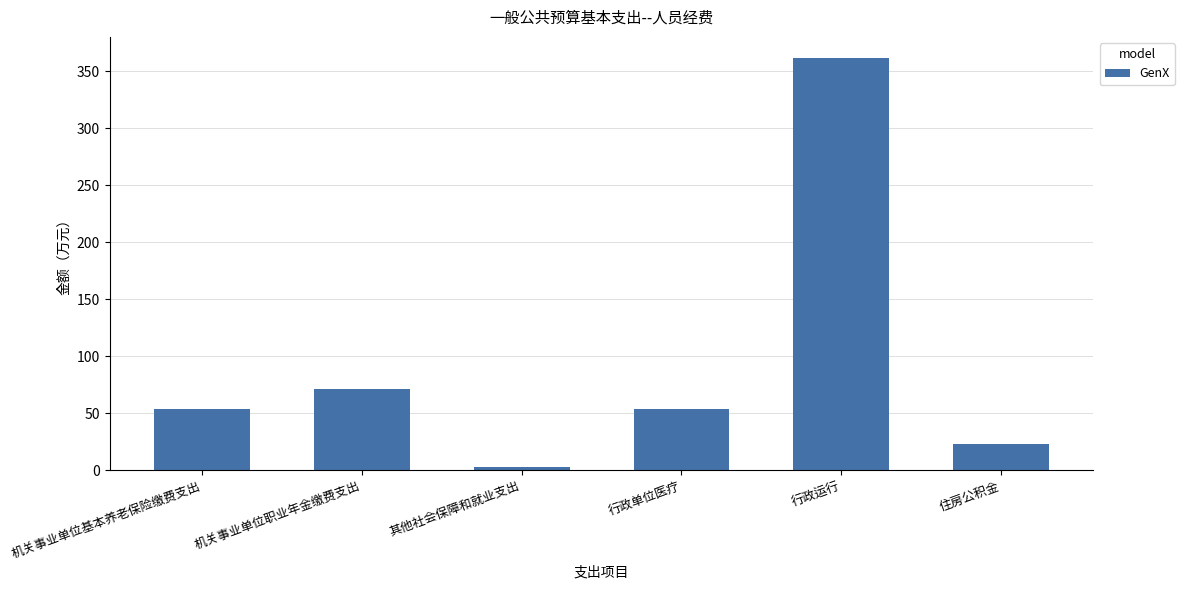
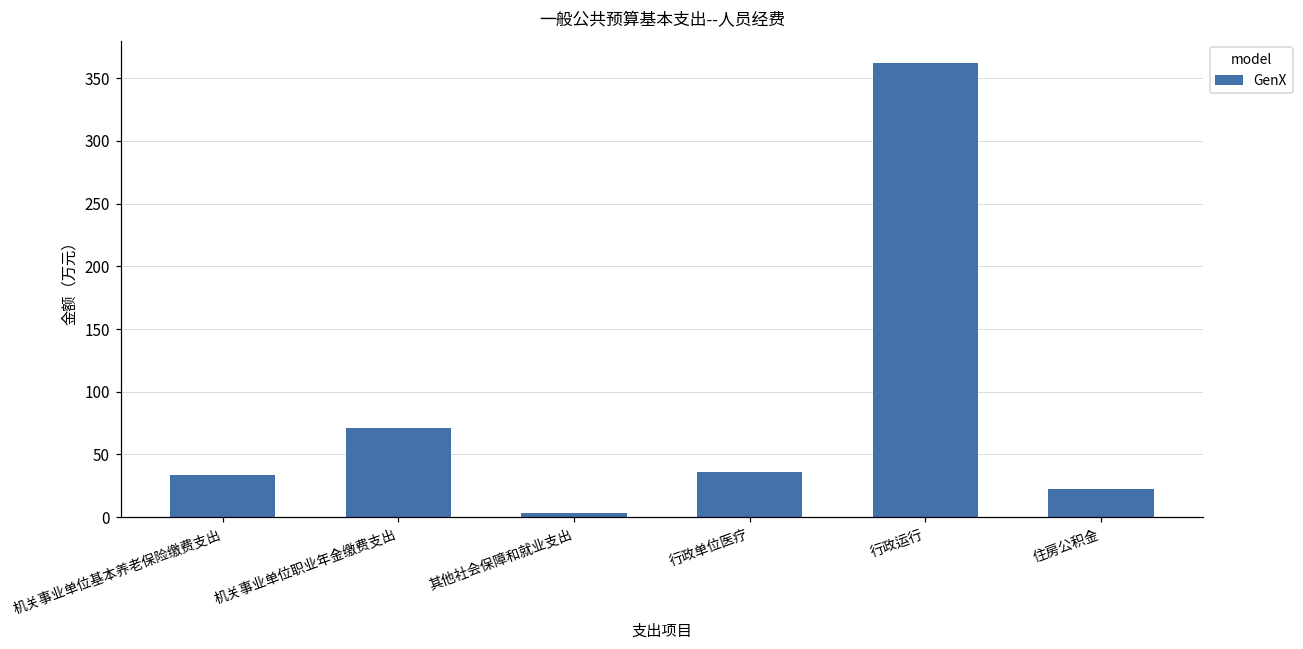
机关事业单位基本养老保险缴费支出: 54 -> 34
行政单位医疗: 53 -> 36
